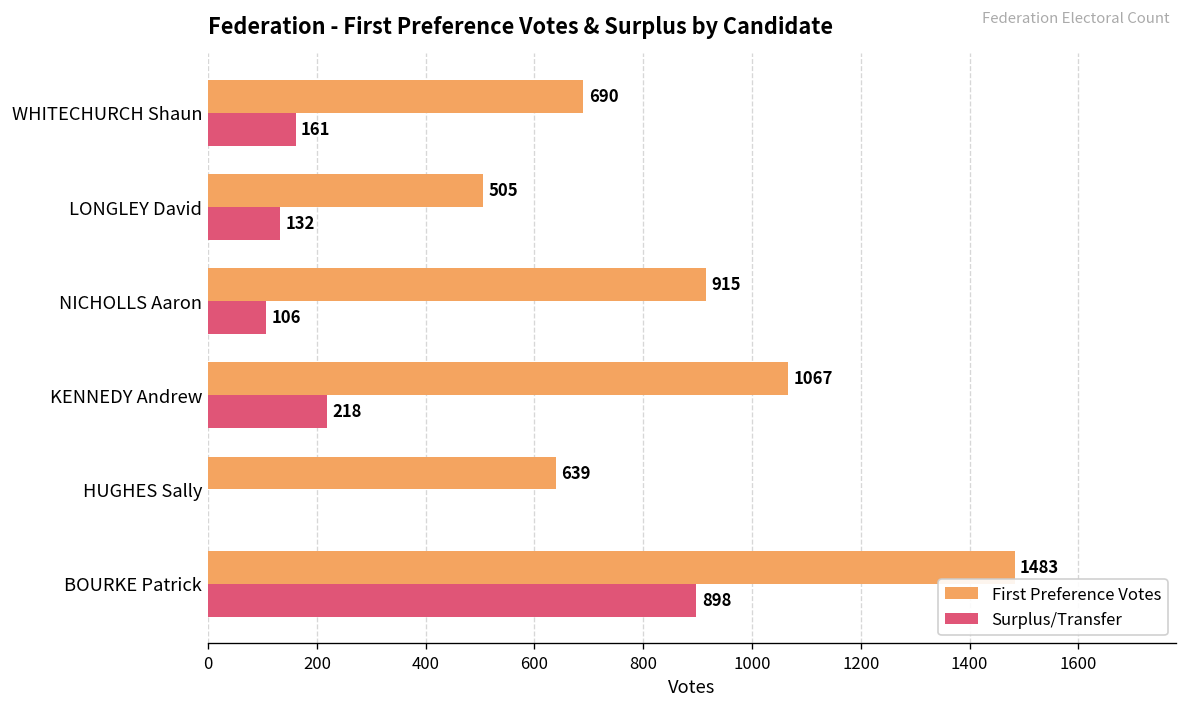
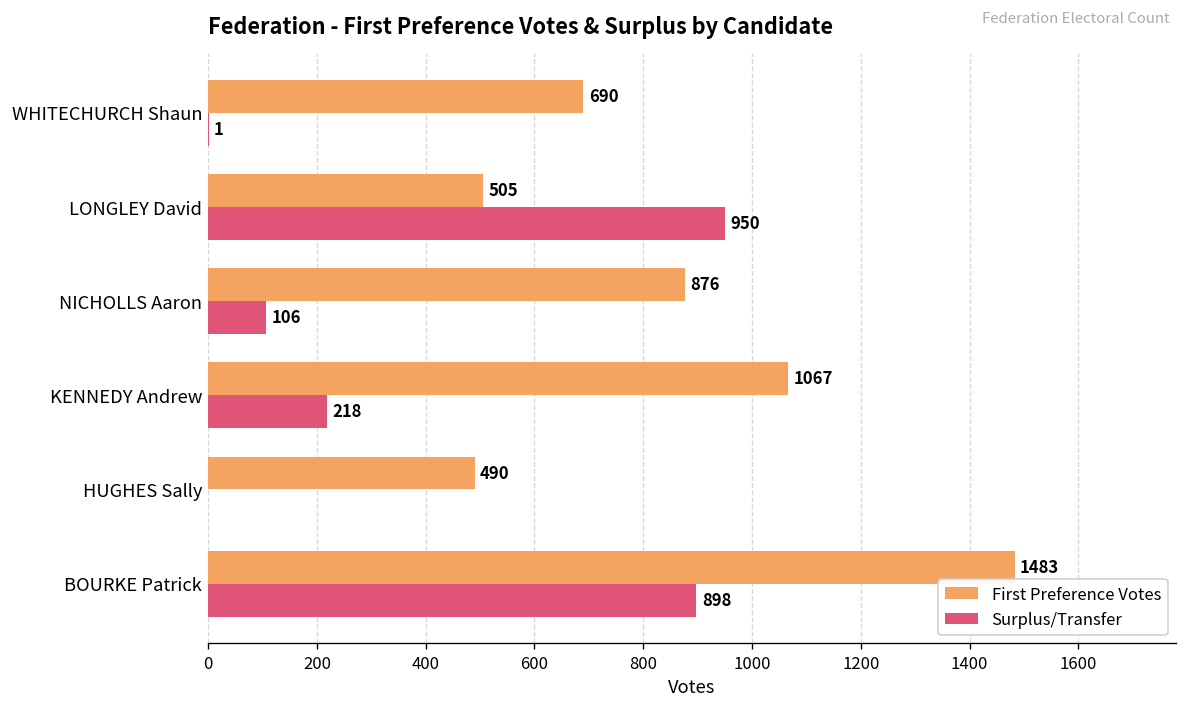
Surplus/Transfer, WHITECHURCH Shaun: 161 -> 1
Surplus/Transfer, LONGLEY David: 132 -> 950
First Preference Votes, NICHOLLS Aaron: 915 -> 876
First Preference Votes, HUGHES Sally: 639 -> 490
